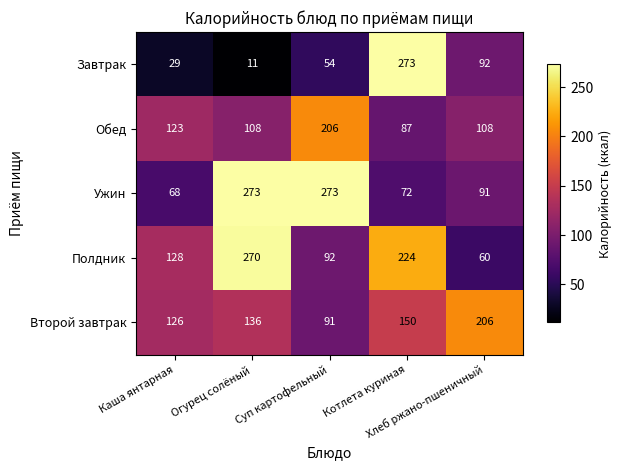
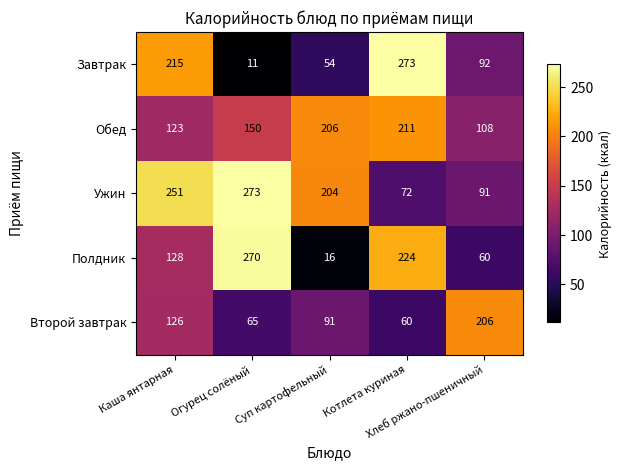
Завтрак, Каша янтарная: 29 -> 215
Обед, Огурец солёный: 108 -> 150
Обед, Котлета куриная: 87 -> 211
Ужин, Каша янтарная: 68 -> 251
Ужин, Суп картофельный: 273 -> 204
Полдник, Суп картофельный: 92 -> 16
Второй завтрак, Огурец солёный: 136 -> 65
Второй завтрак, Котлета куриная: 150 -> 60
